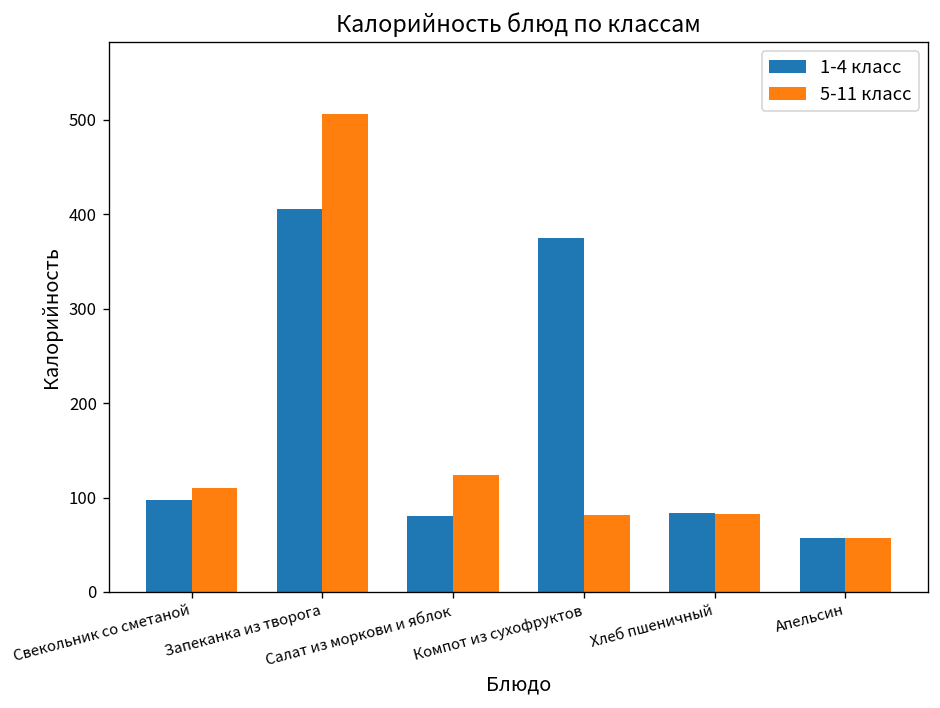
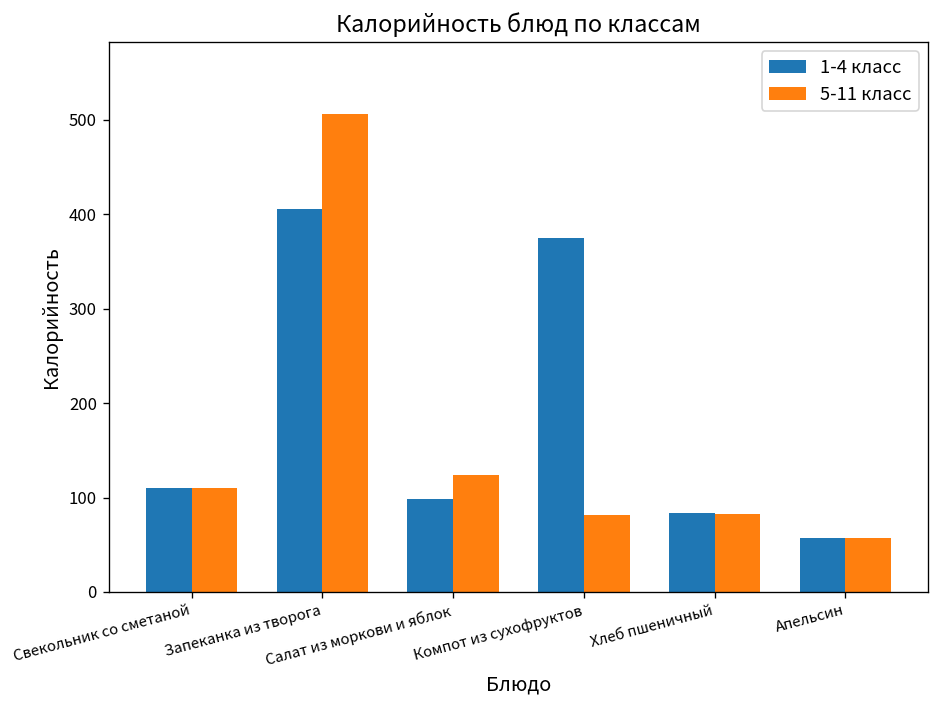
1-4 класс, Свекольник со сметаной: 100 -> 110
1-4 класс, Салат из моркови и яблок: 80 -> 100
